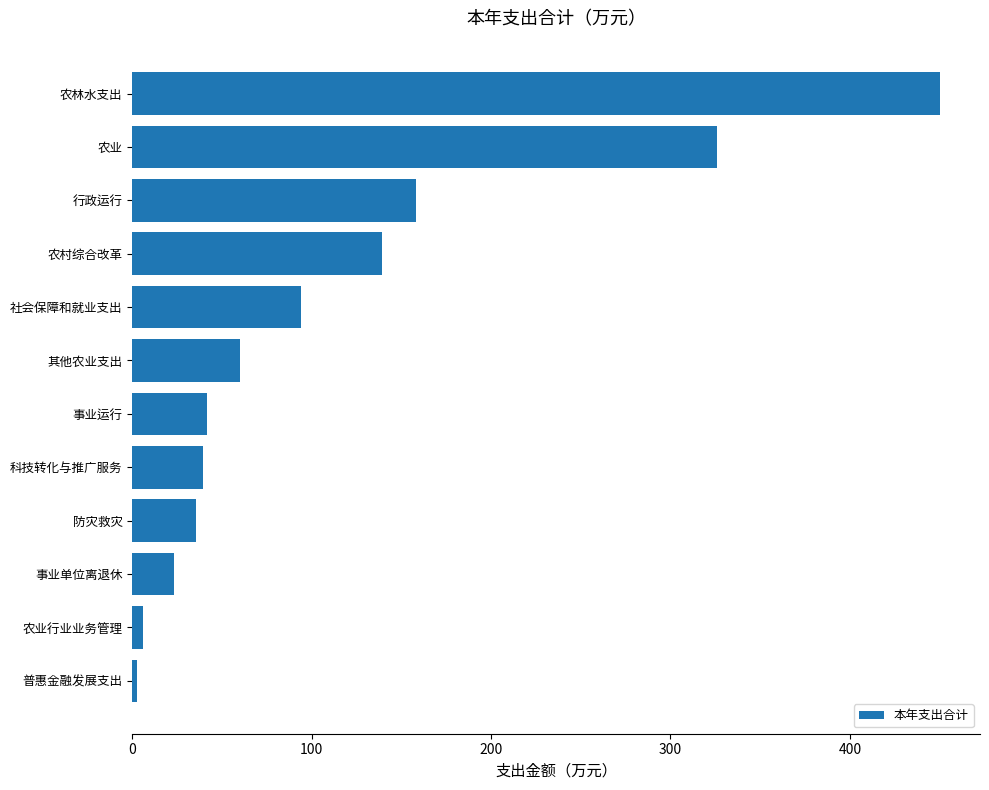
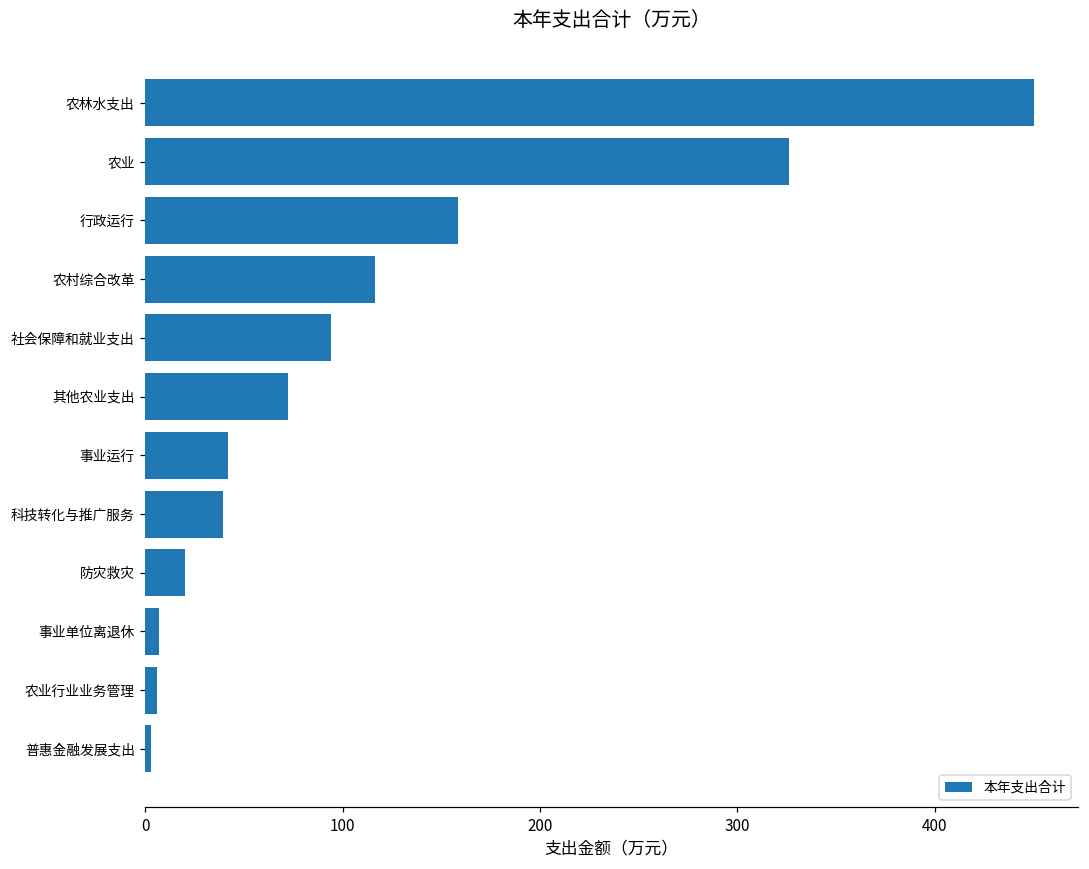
农村综合改革: 139 -> 116
其他农业支出: 60 -> 72
防灾救灾: 36 -> 20
事业单位离退休: 23 -> 7
